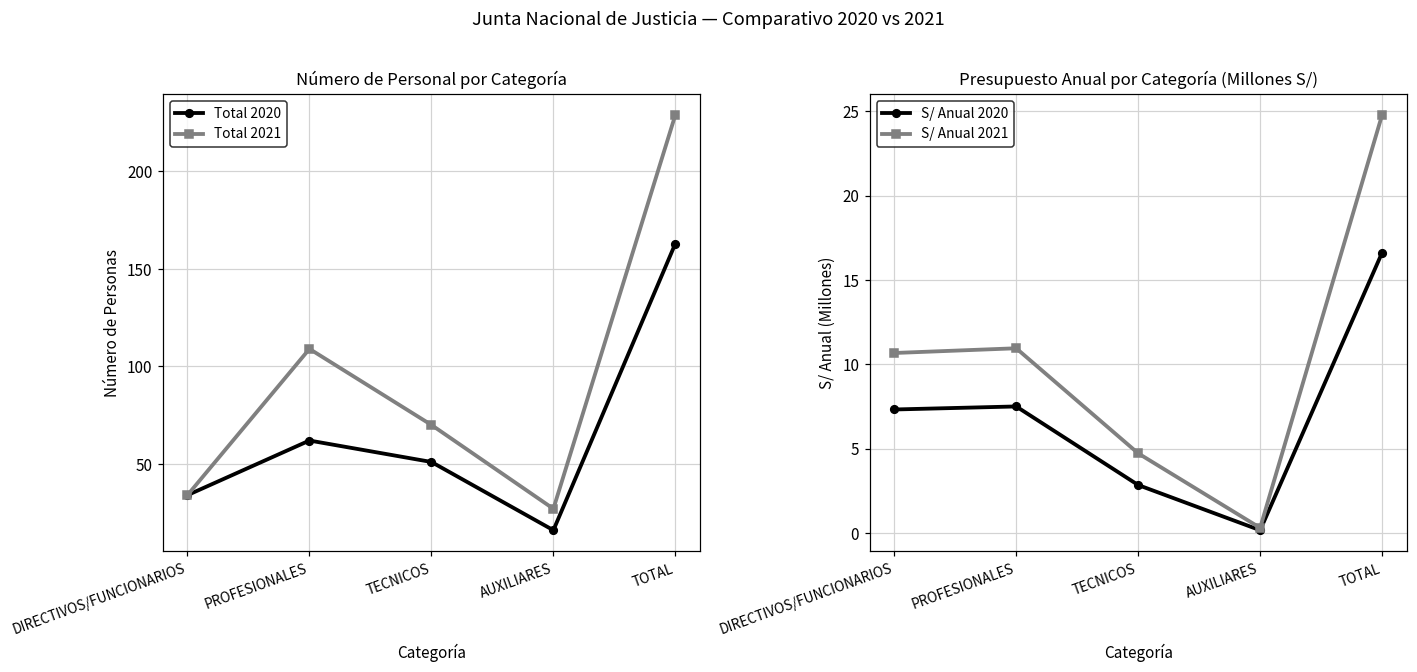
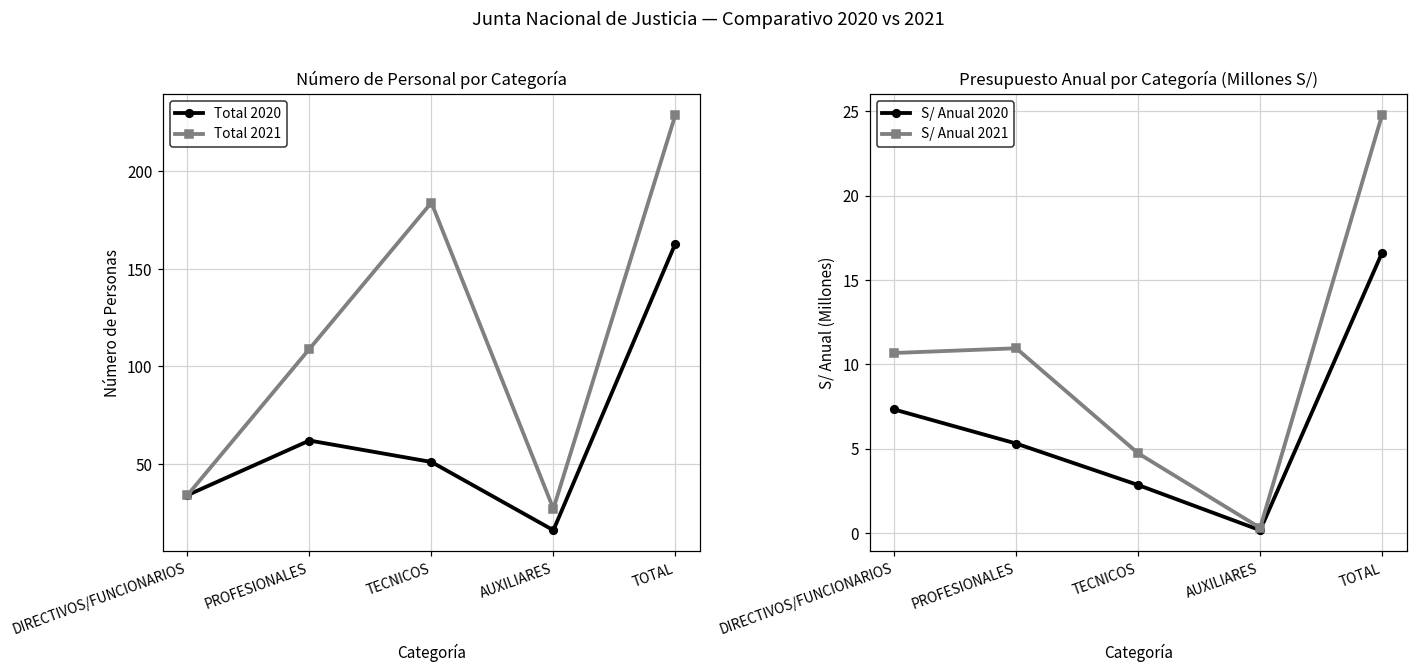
Número de Personal por Categoría, Total 2021, TECNICOS: 70 -> 184
Presupuesto Anual por Categoría (Millones S/), S/ Anual 2020, PROFESIONALES: 7.5 -> 5.3
